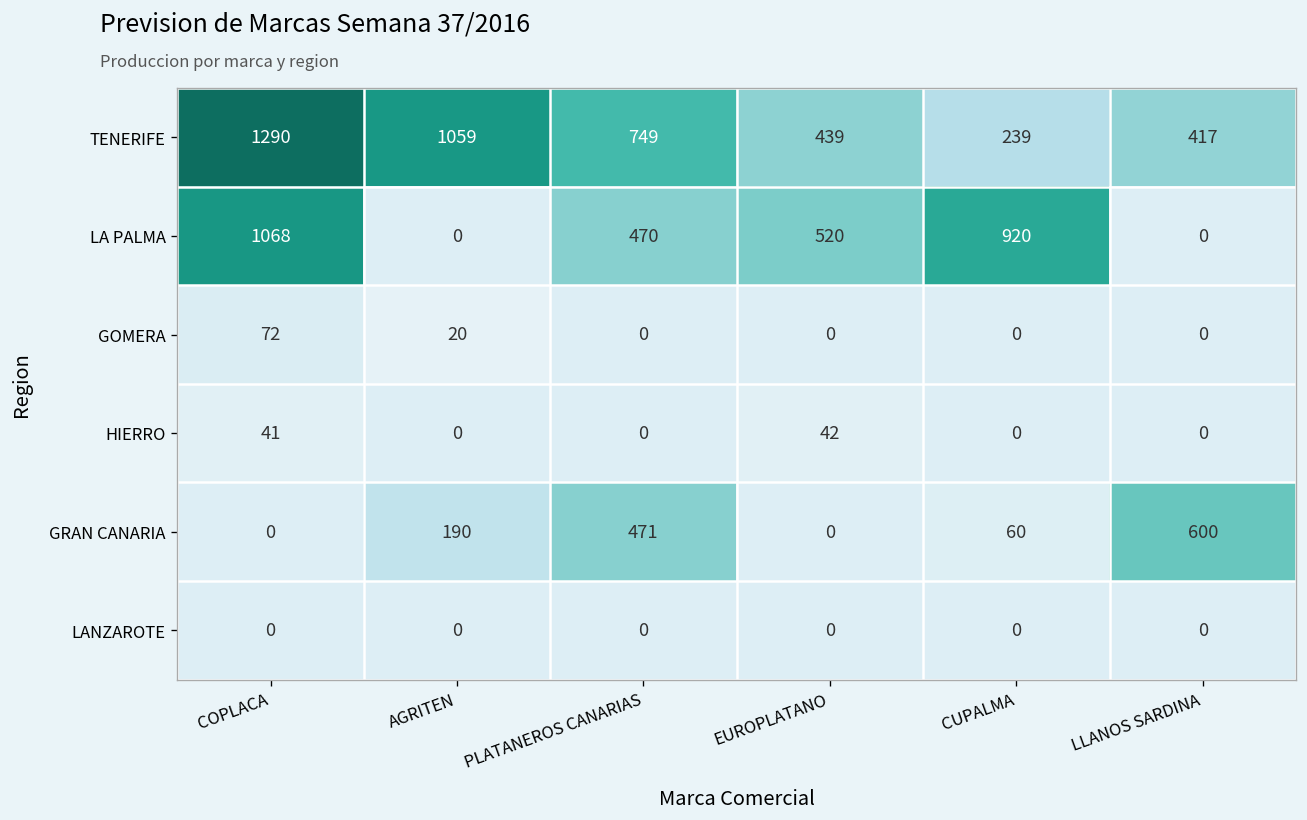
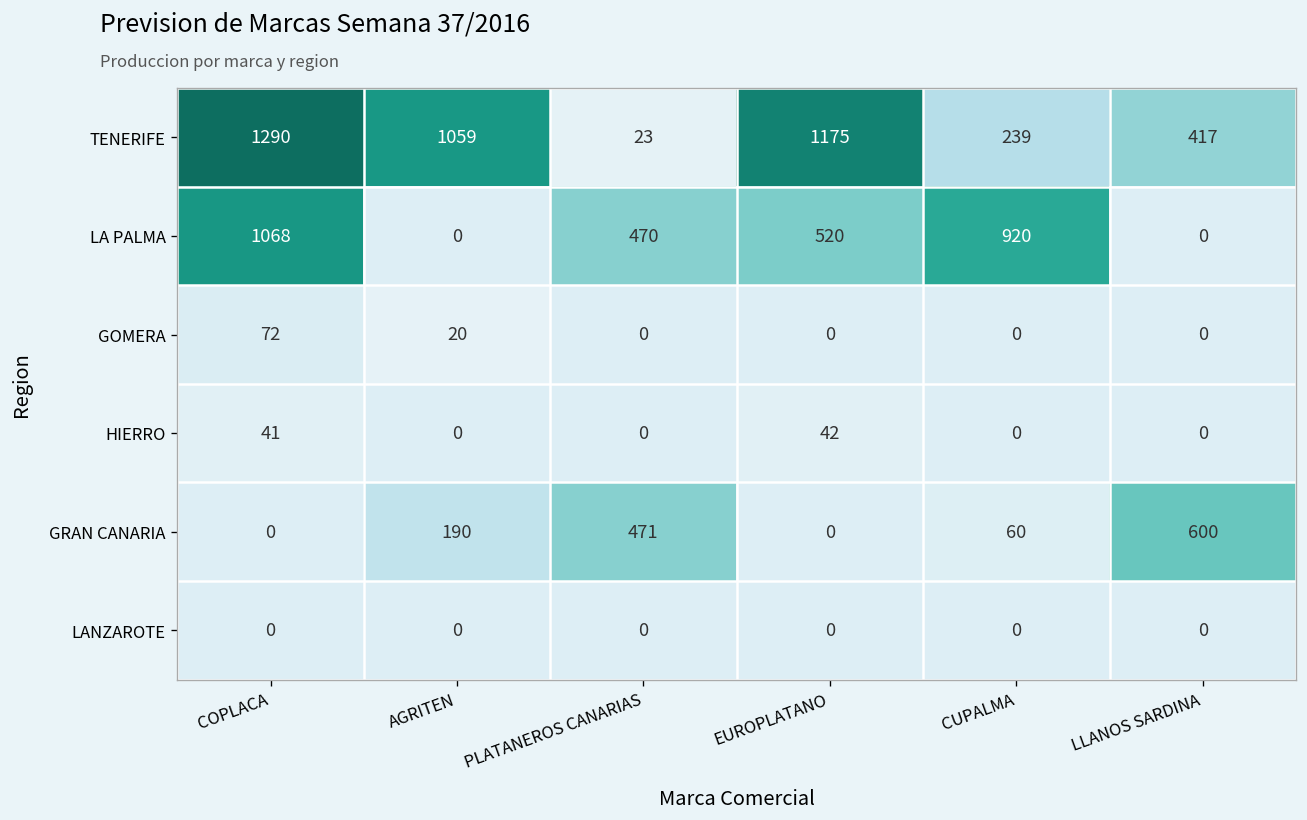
TENERIFE, PLATANEROS CANARIAS: 749 -> 23
TENERIFE, EUROPLATANO: 439 -> 1175
